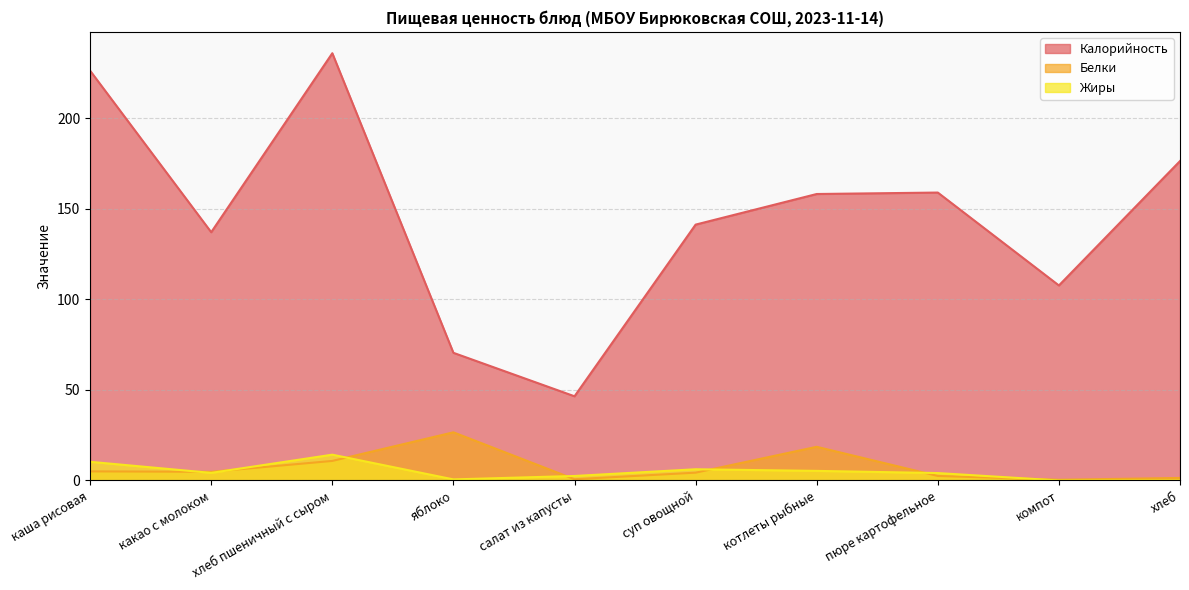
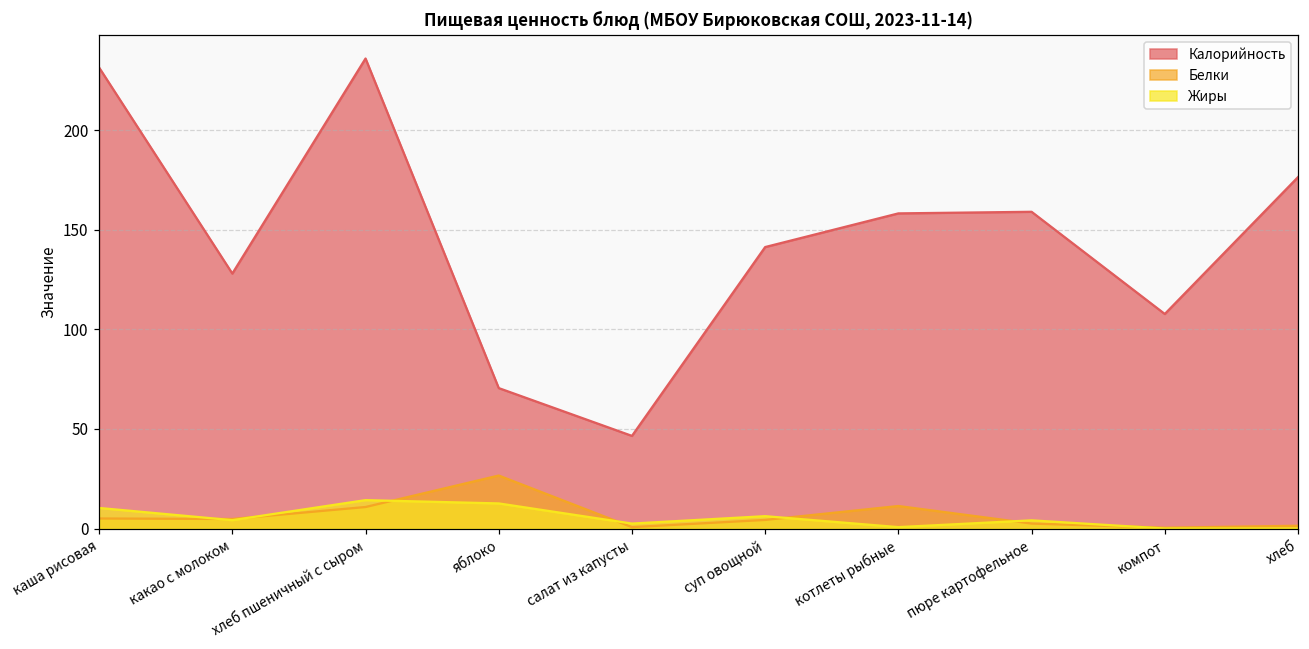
Калорийность, каша рисовая: 226 -> 231
Калорийность, какао с молоком: 137 -> 128
Жиры, яблоко: 1 -> 13
Белки, котлеты рыбные: 19 -> 11
Жиры, котлеты рыбные: 5 -> 1
